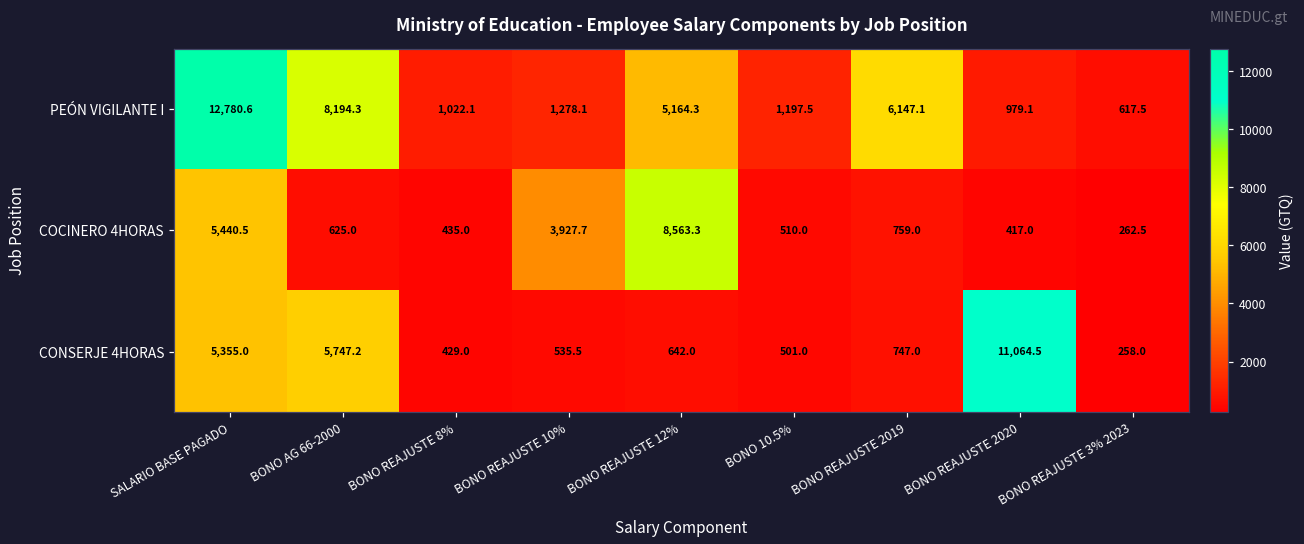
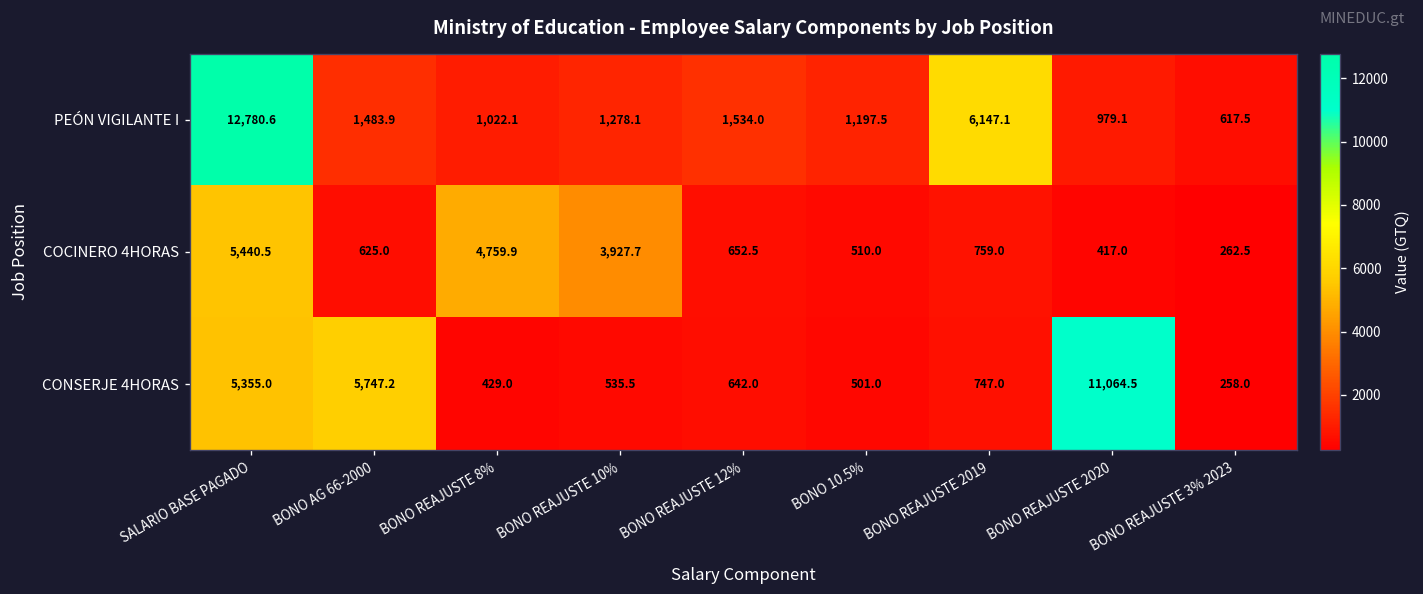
PEÓN VIGILANTE I, BONO AG 66-2000: 8,194.3 -> 1,483.9
PEÓN VIGILANTE I, BONO REAJUSTE 12%: 5,164.3 -> 1,534.0
COCINERO 4HORAS, BONO REAJUSTE 8%: 435.0 -> 4,759.9
COCINERO 4HORAS, BONO REAJUSTE 12%: 8,563.3 -> 652.5
